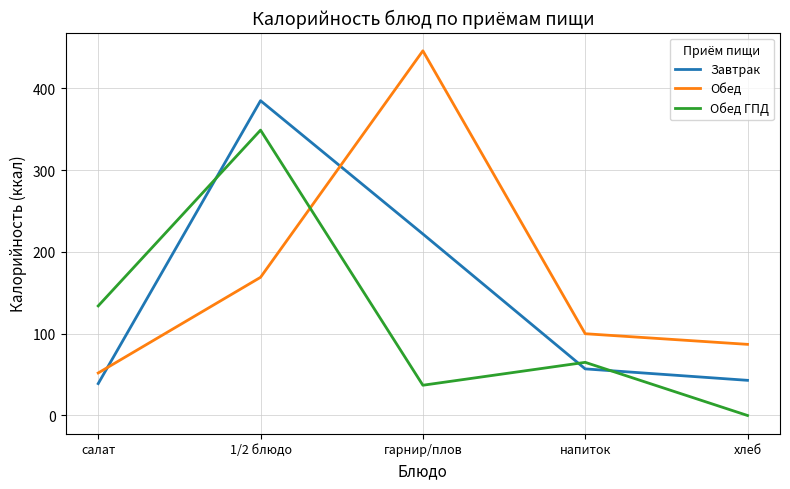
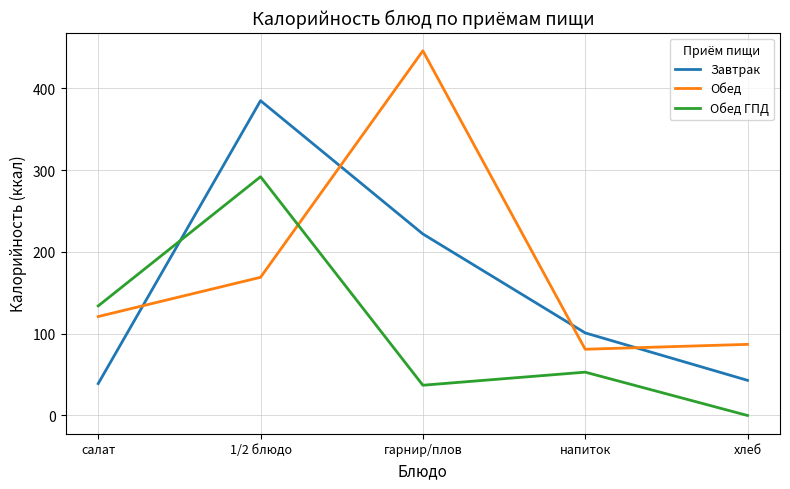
Обед, салат: 50 -> 120
Обед ГПД, 1/2 блюдо: 350 -> 290
Завтрак, напиток: 60 -> 100
Обед, напиток: 100 -> 80
Обед ГПД, напиток: 70 -> 50
